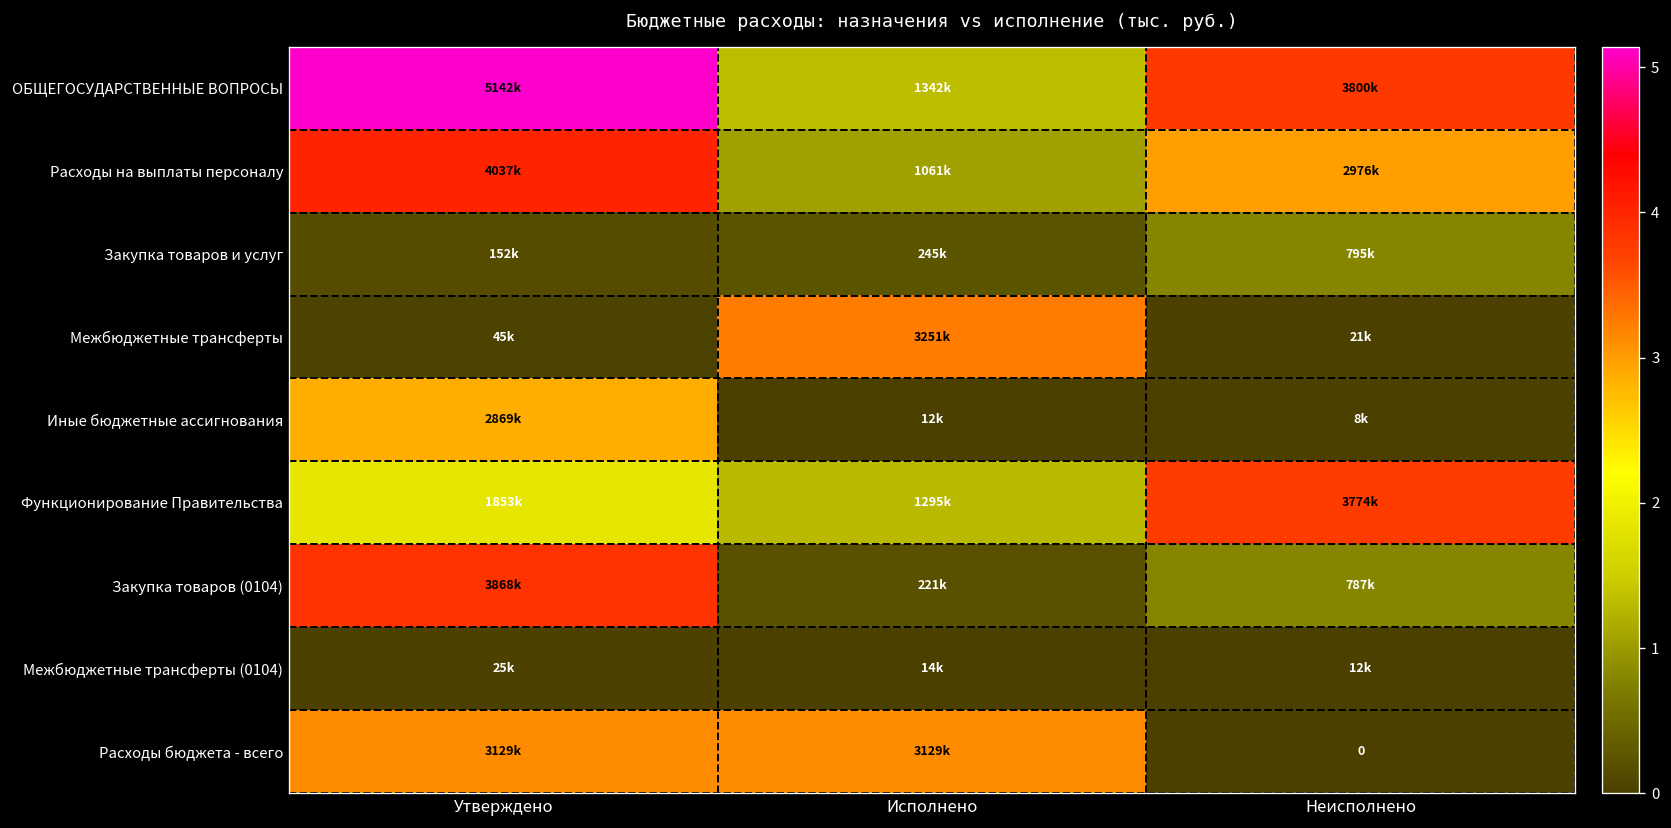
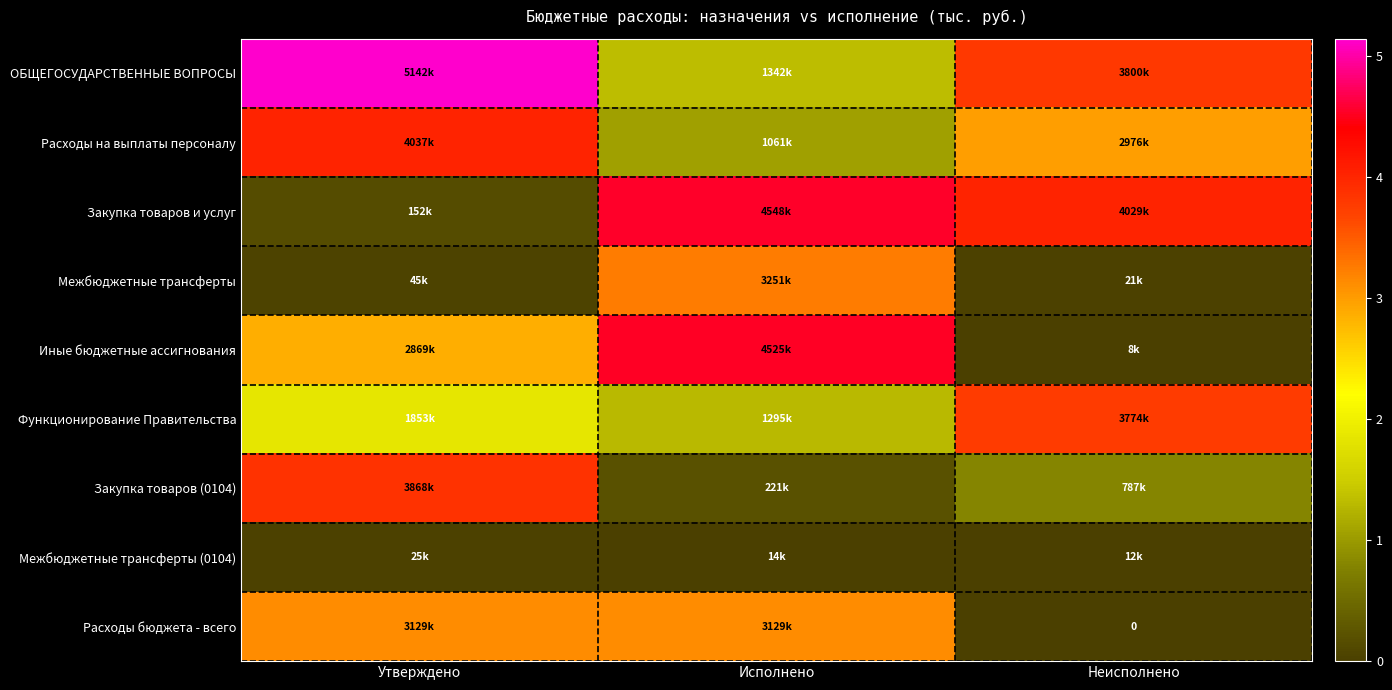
Закупка товаров и услуг, Исполнено: 245k -> 4548k
Закупка товаров и услуг, Неисполнено: 795k -> 4029k
Иные бюджетные ассигнования, Исполнено: 12k -> 4525k
